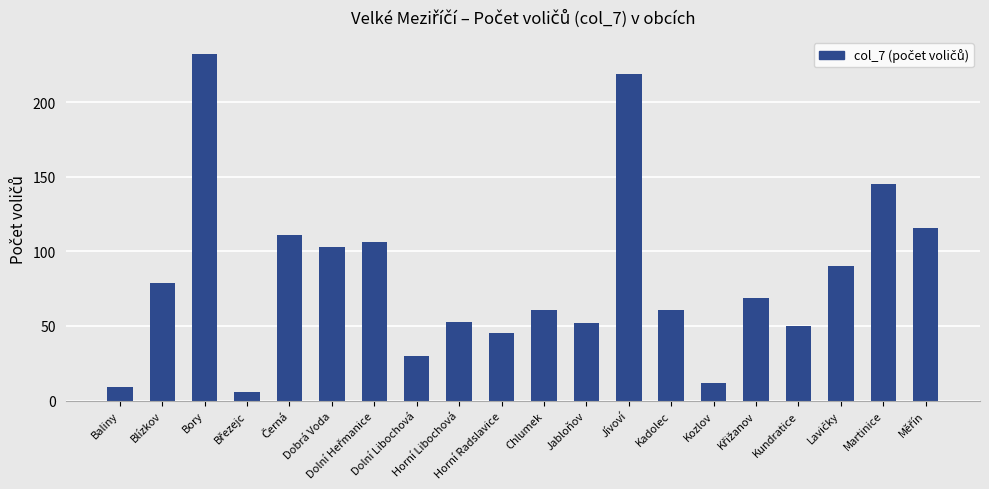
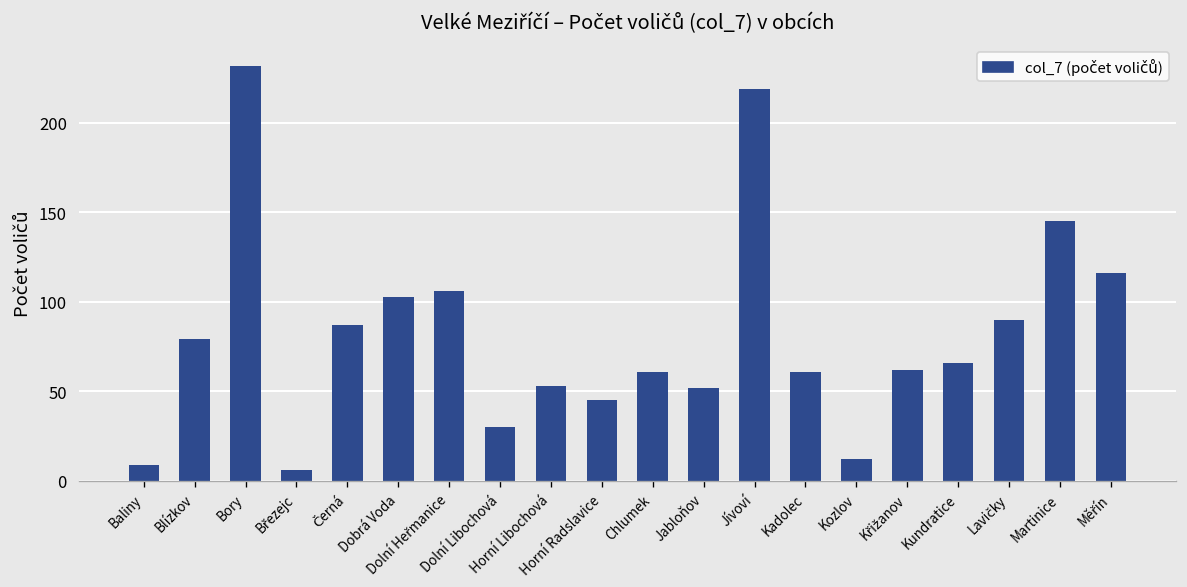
Černá: 111 -> 87
Křižanov: 69 -> 62
Kundratice: 50 -> 66
